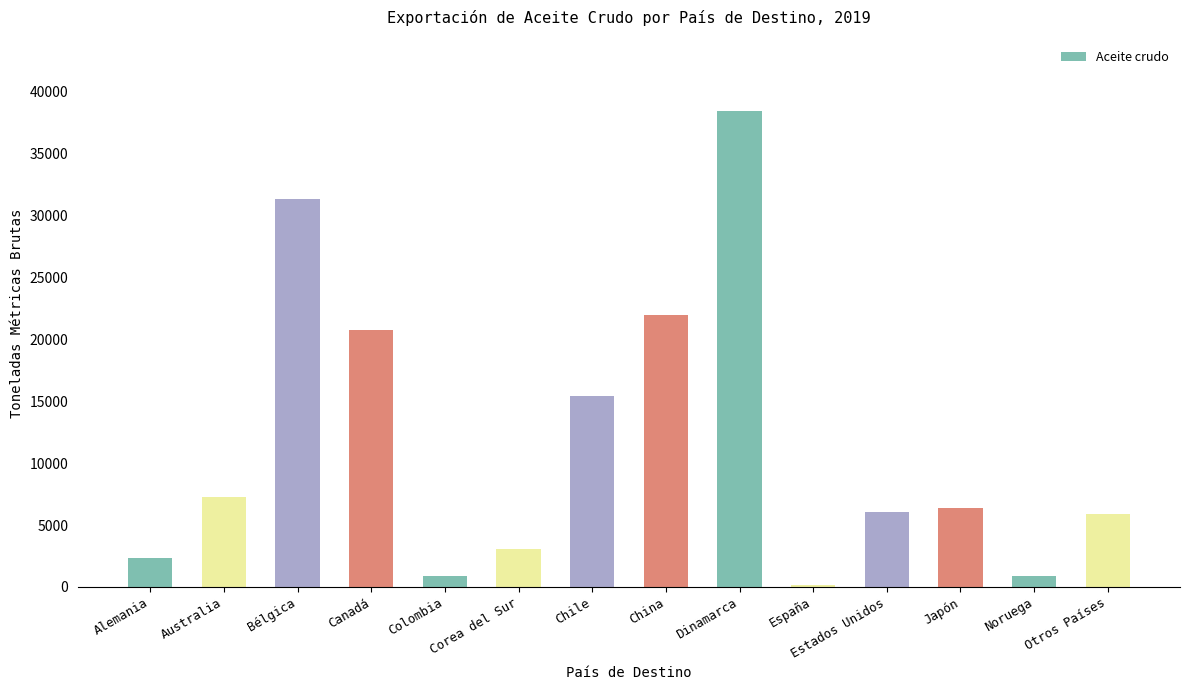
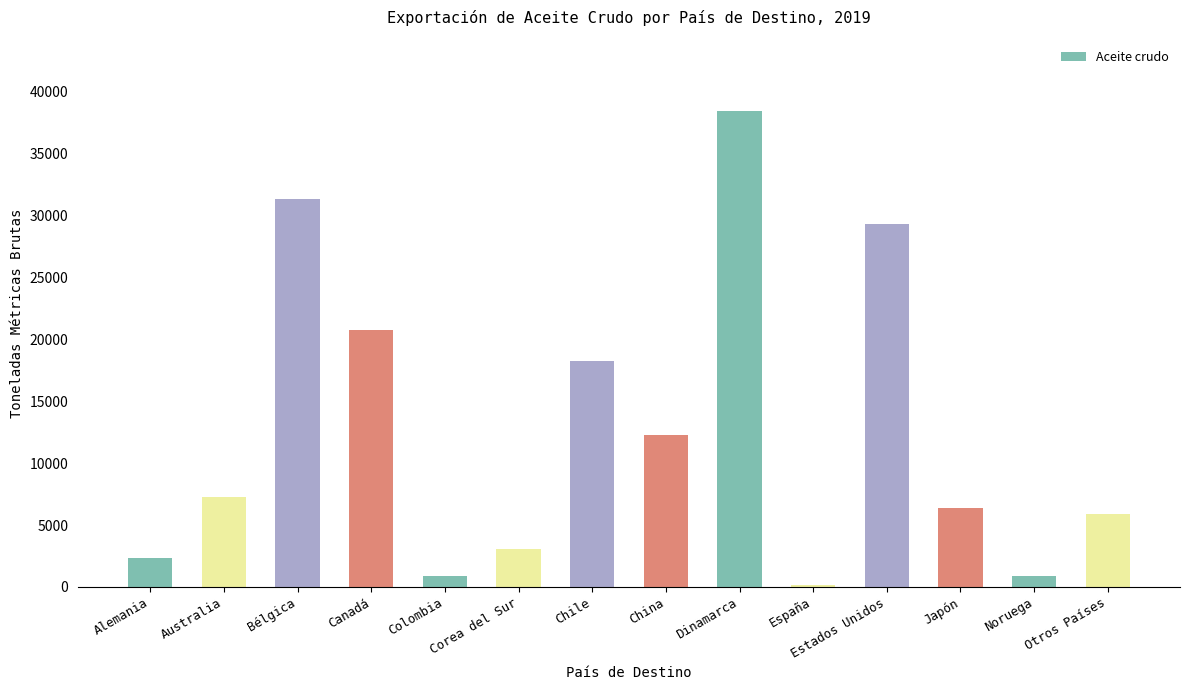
Chile: 15400 -> 18200
China: 22000 -> 12200
Estados Unidos: 6000 -> 29300
